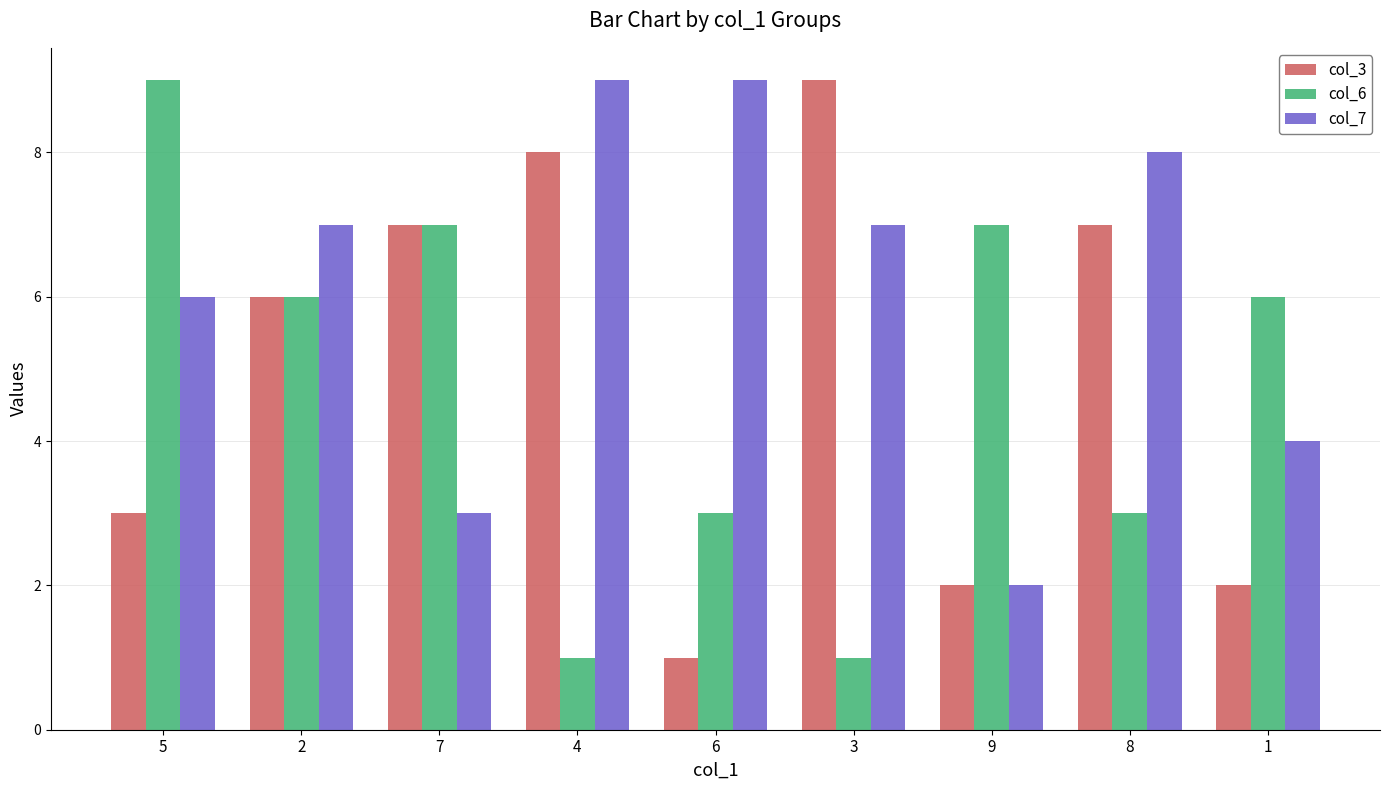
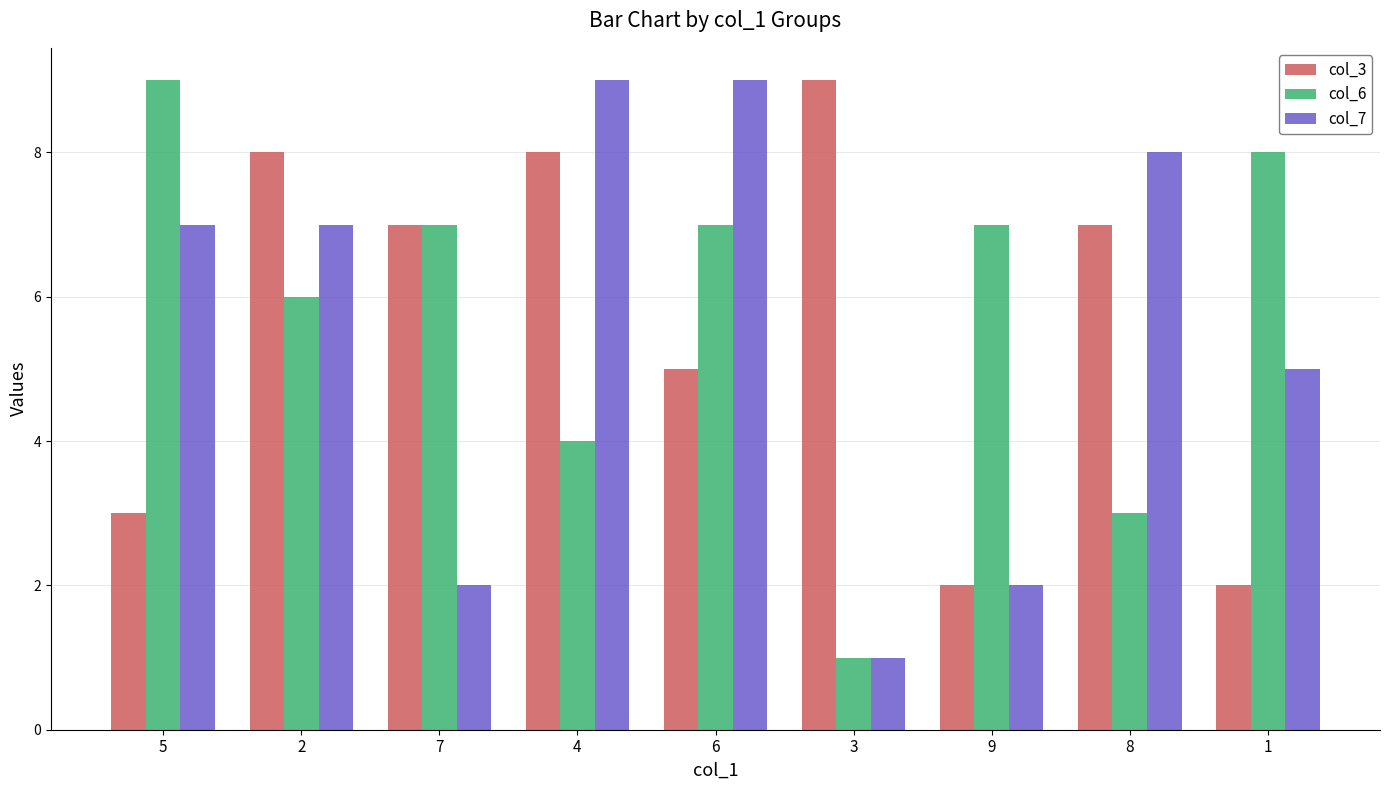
col_7, 5: 6 -> 7
col_3, 2: 6 -> 8
col_7, 7: 3 -> 2
col_6, 4: 1 -> 4
col_3, 6: 1 -> 5
col_6, 6: 3 -> 7
col_7, 3: 7 -> 1
col_6, 1: 6 -> 8
col_7, 1: 4 -> 5
